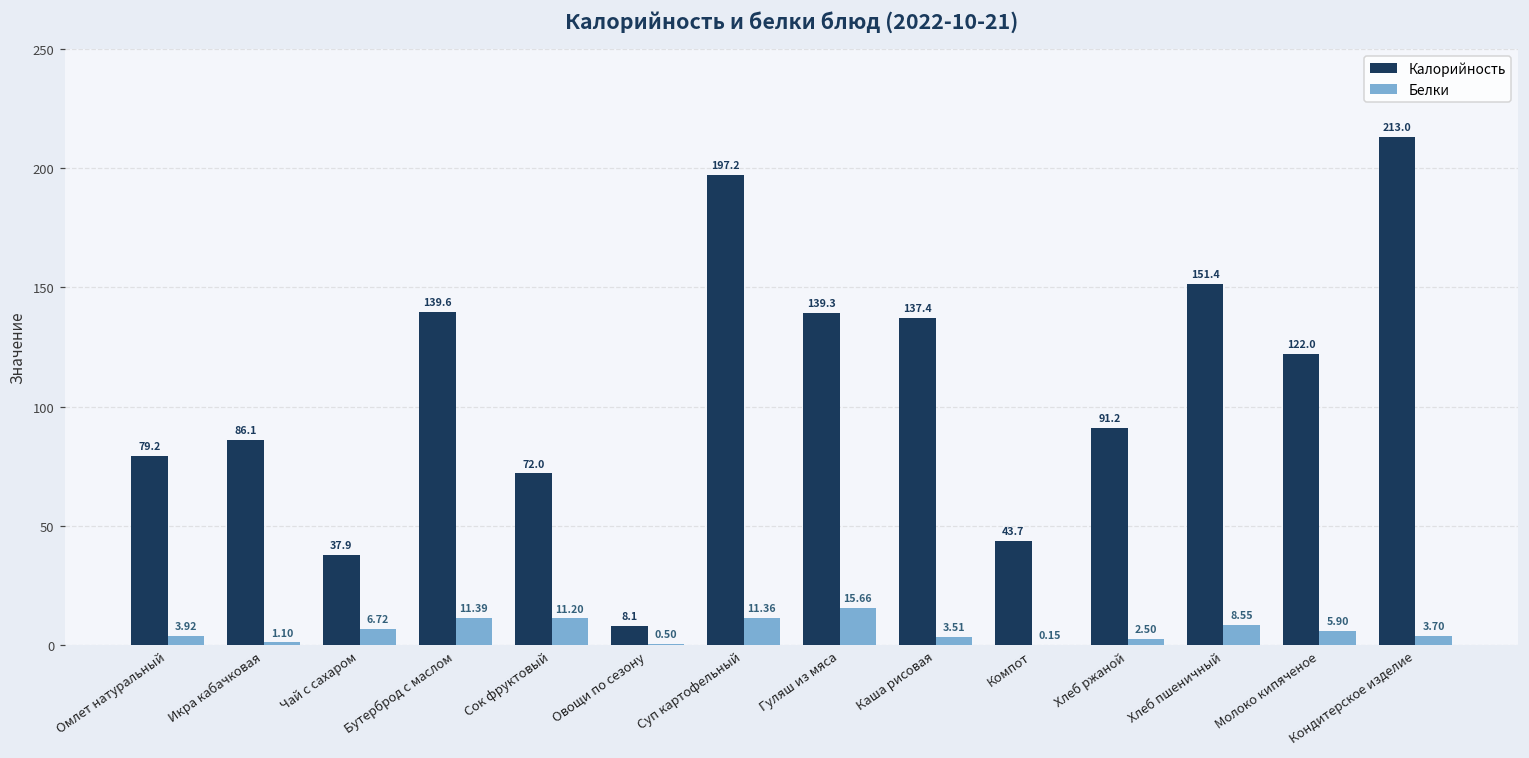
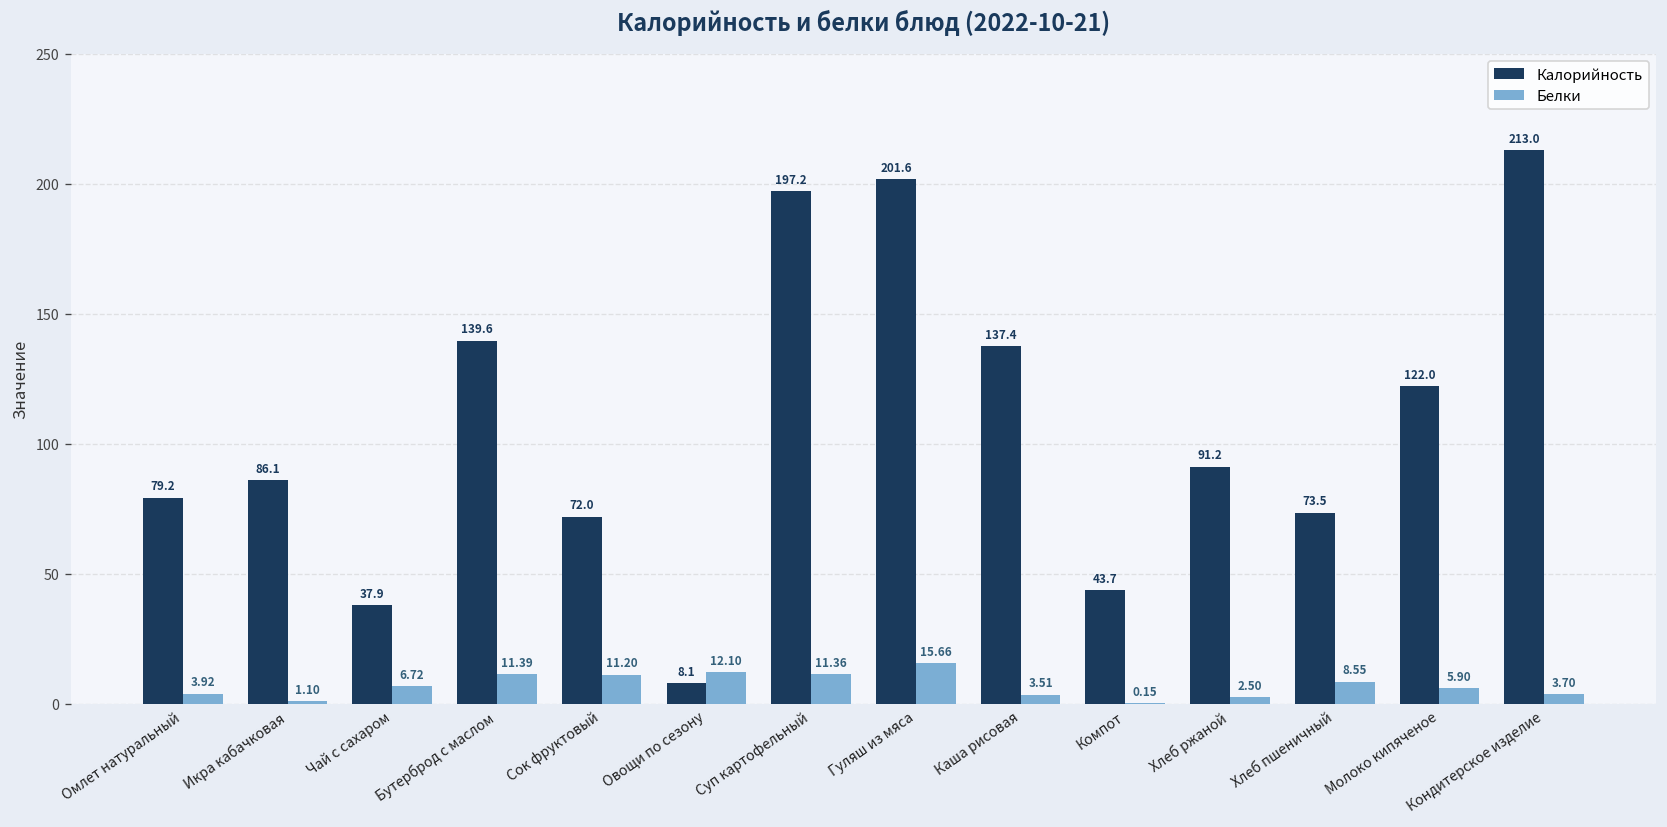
Белки, Овощи по сезону: 0.50 -> 12.10
Калорийность, Гуляш из мяса: 139.3 -> 201.6
Калорийность, Хлеб пшеничный: 151.4 -> 73.5
